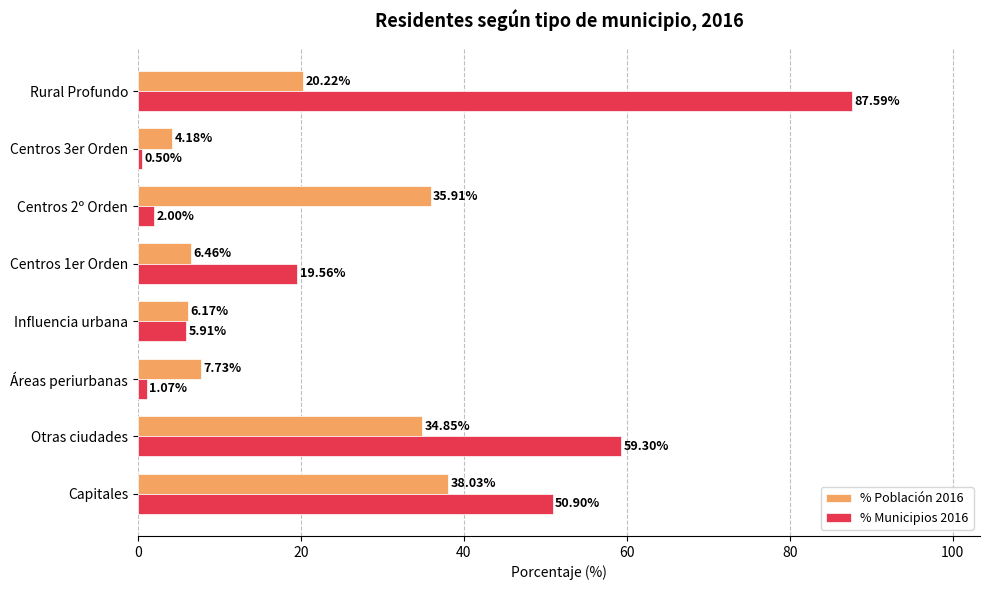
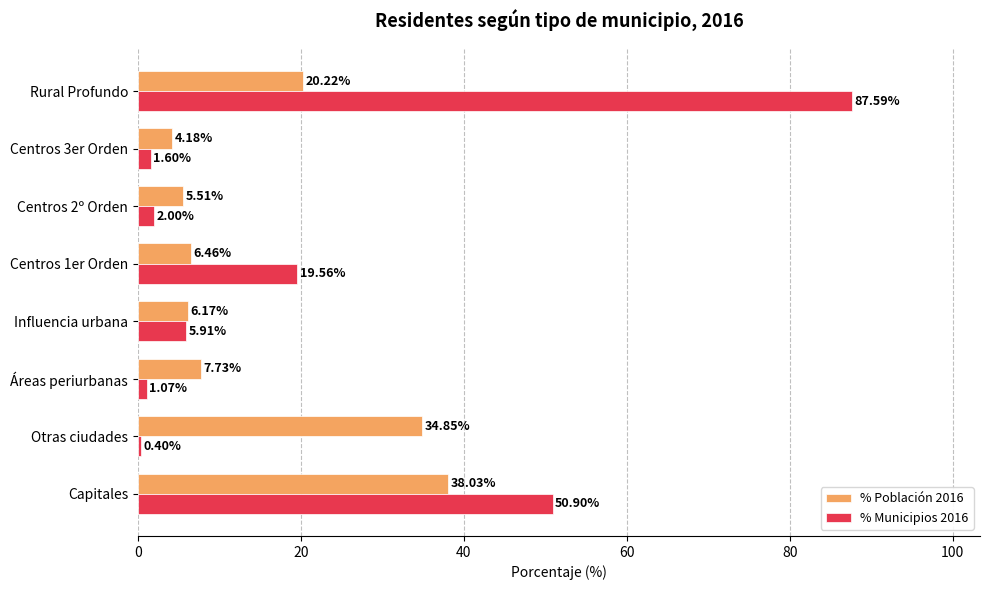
% Municipios 2016, Centros 3er Orden: 0.50% -> 1.60%
% Población 2016, Centros 2º Orden: 35.91% -> 5.51%
% Municipios 2016, Otras ciudades: 59.30% -> 0.40%
